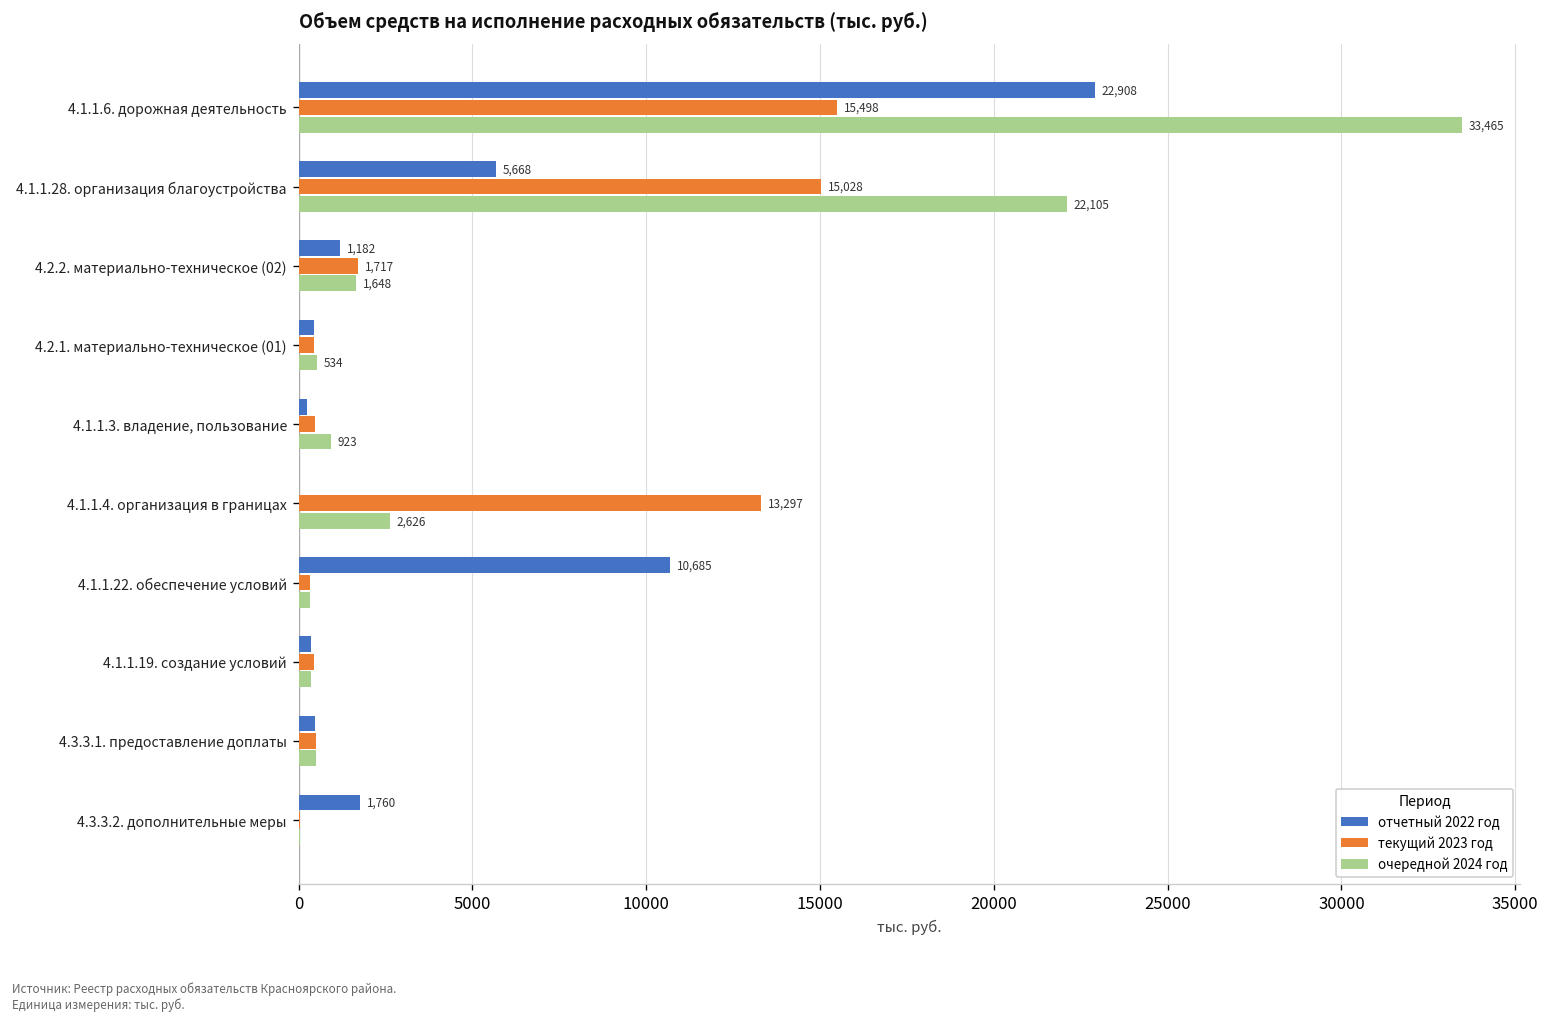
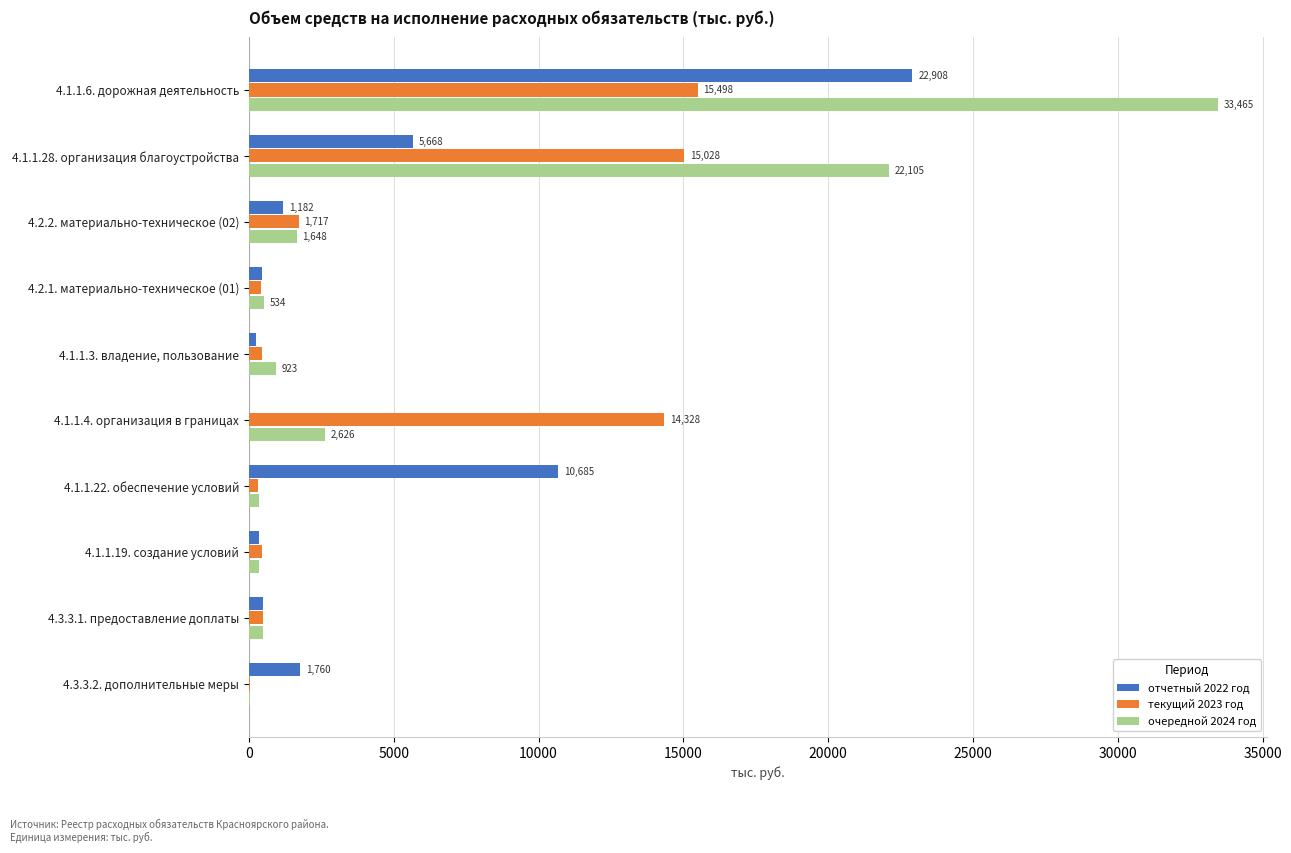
текущий 2023 год, 4.1.1.4. организация в границах: 13,297 -> 14,328
